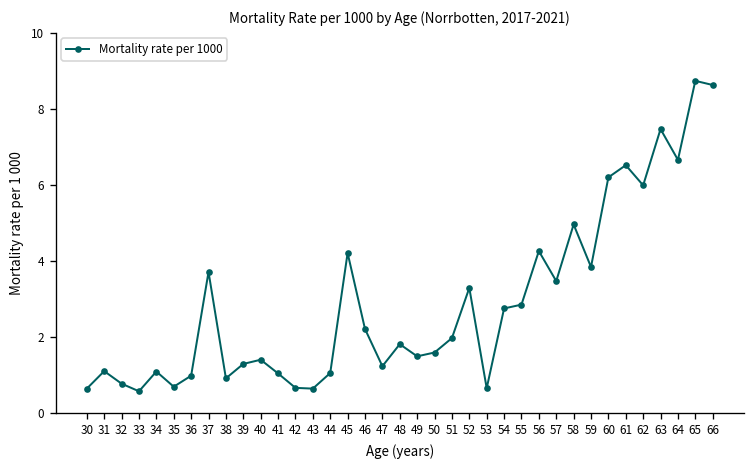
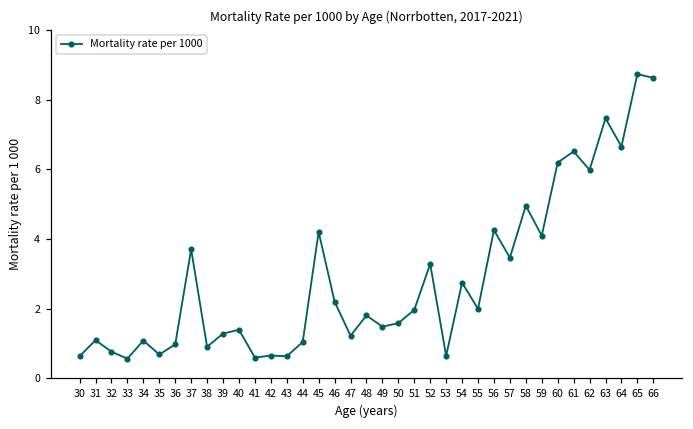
41: 1.0 -> 0.6
55: 2.8 -> 2.0
59: 3.8 -> 4.1
